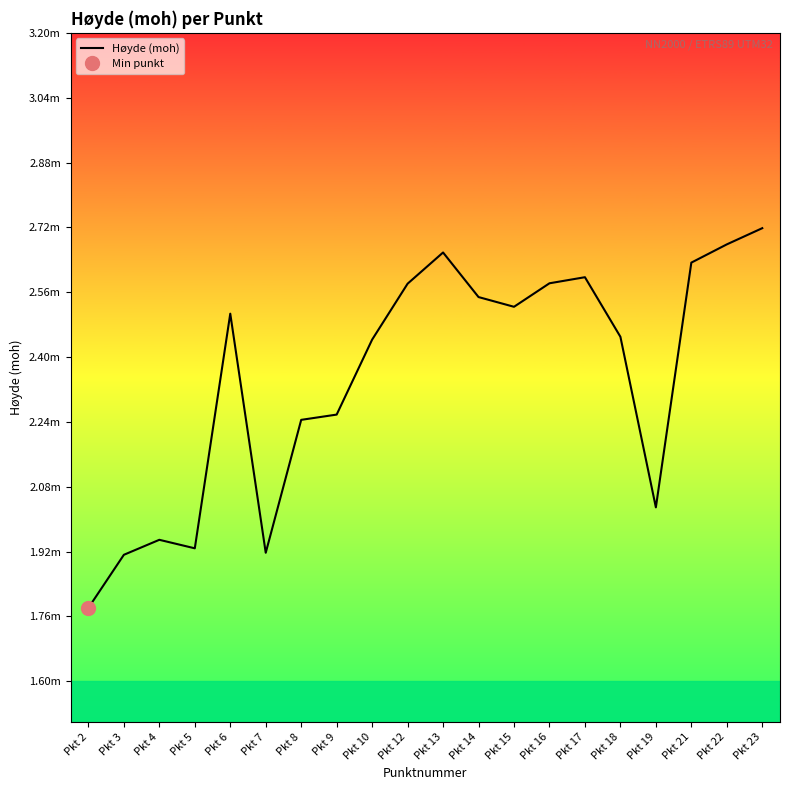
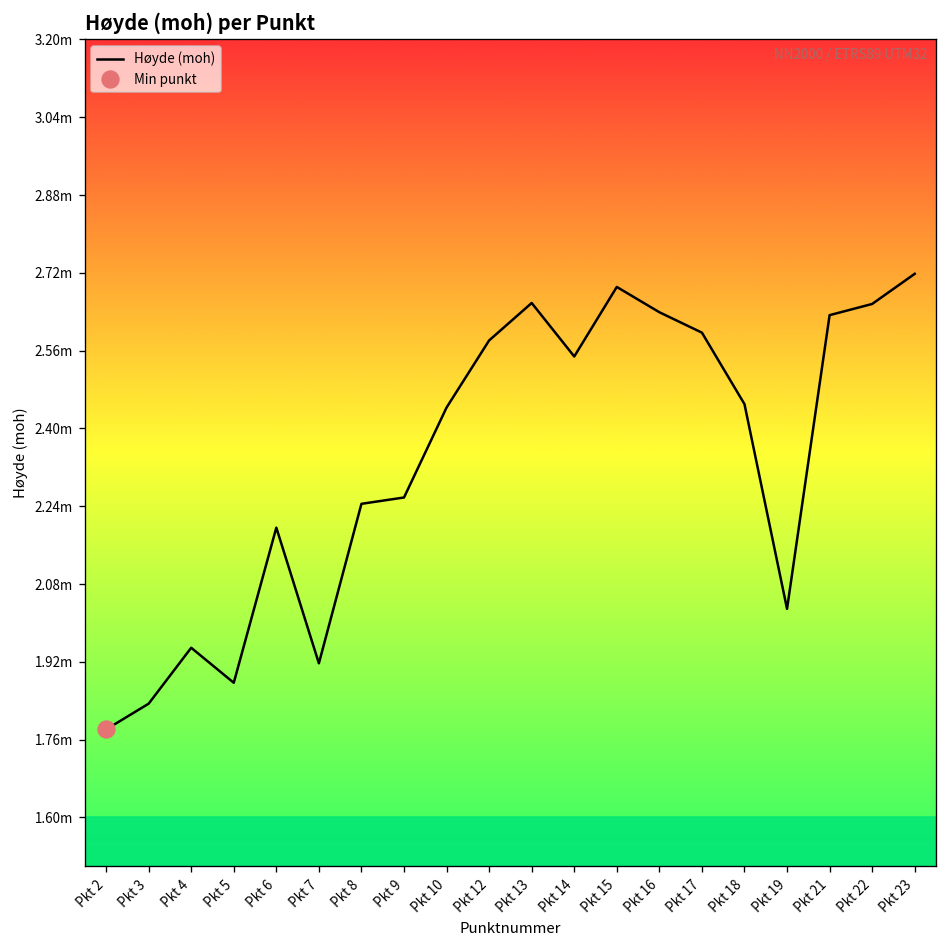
Høyde (moh), Pkt 3: 1.91m -> 1.83m
Høyde (moh), Pkt 5: 1.93m -> 1.88m
Høyde (moh), Pkt 6: 2.51m -> 2.20m
Høyde (moh), Pkt 15: 2.52m -> 2.69m
Høyde (moh), Pkt 16: 2.58m -> 2.64m
Høyde (moh), Pkt 22: 2.68m -> 2.66m
